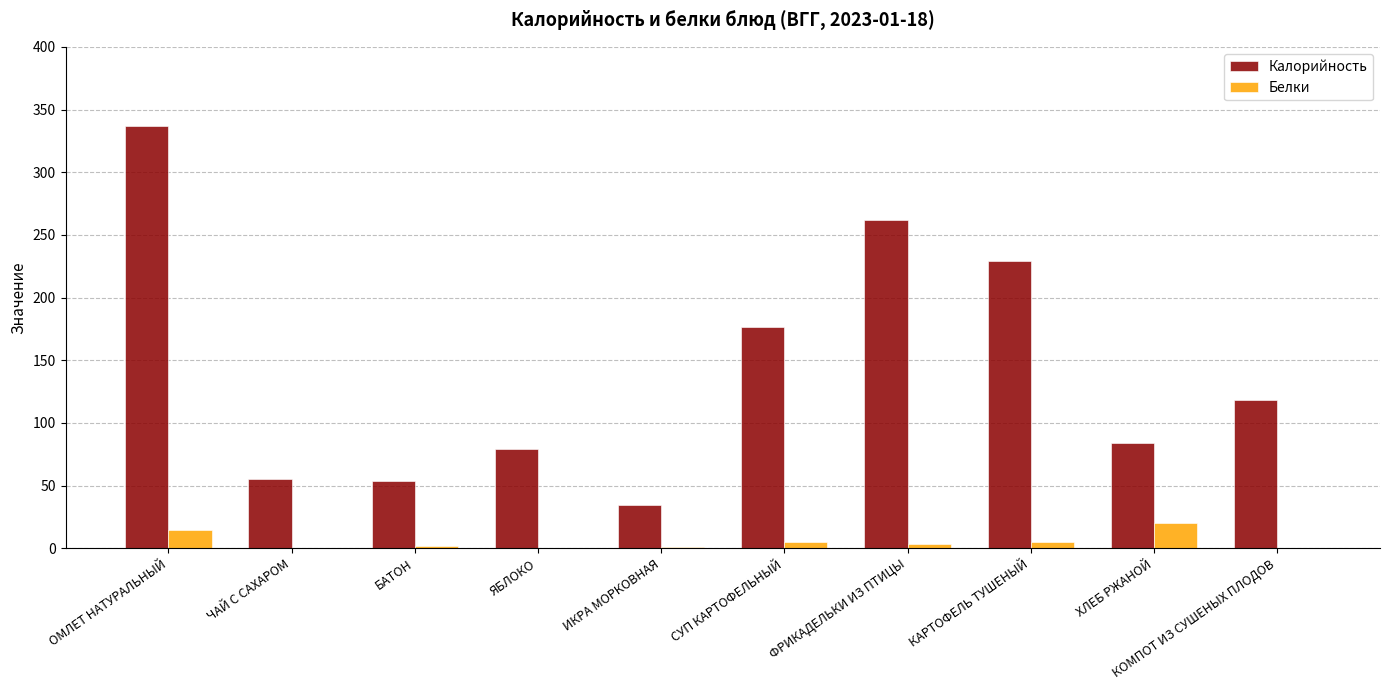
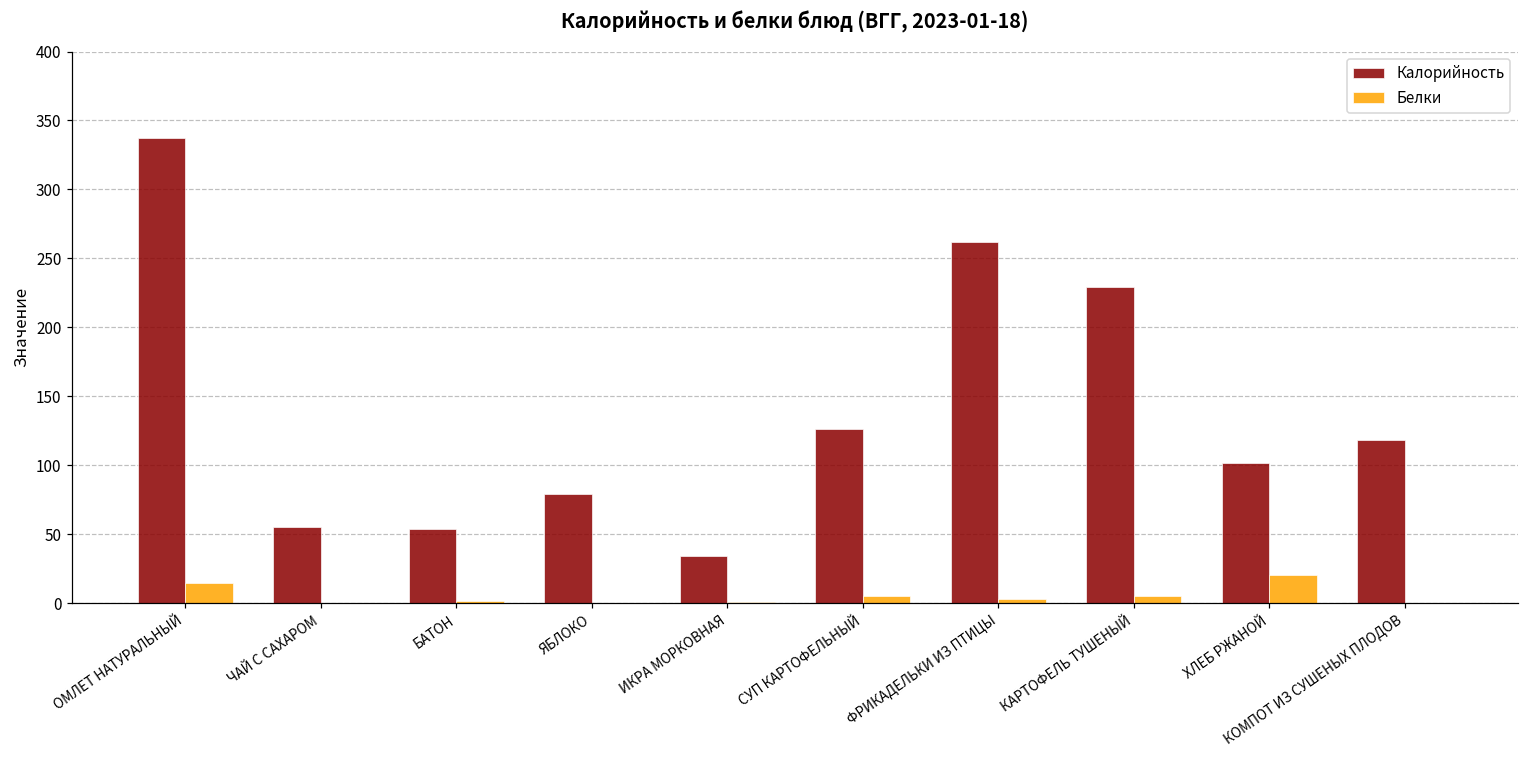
Калорийность, СУП КАРТОФЕЛЬНЫЙ: 177 -> 126
Калорийность, ХЛЕБ РЖАНОЙ: 84 -> 102
